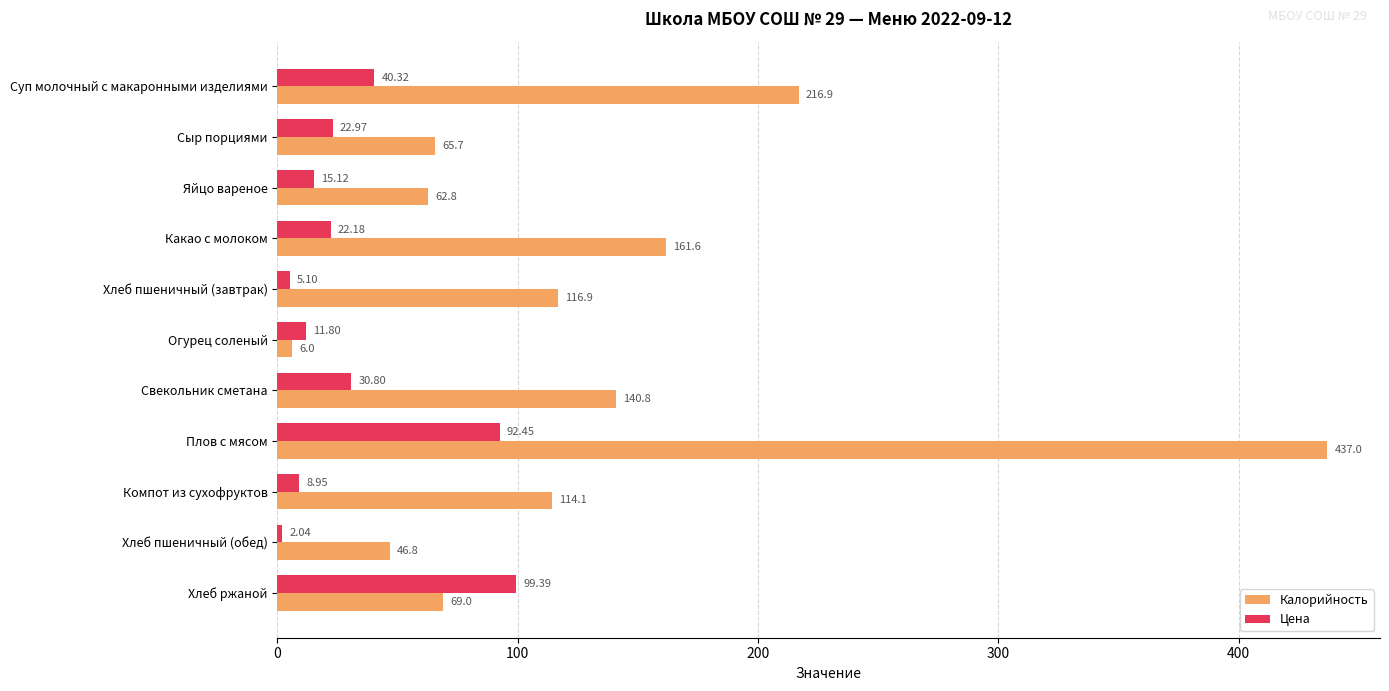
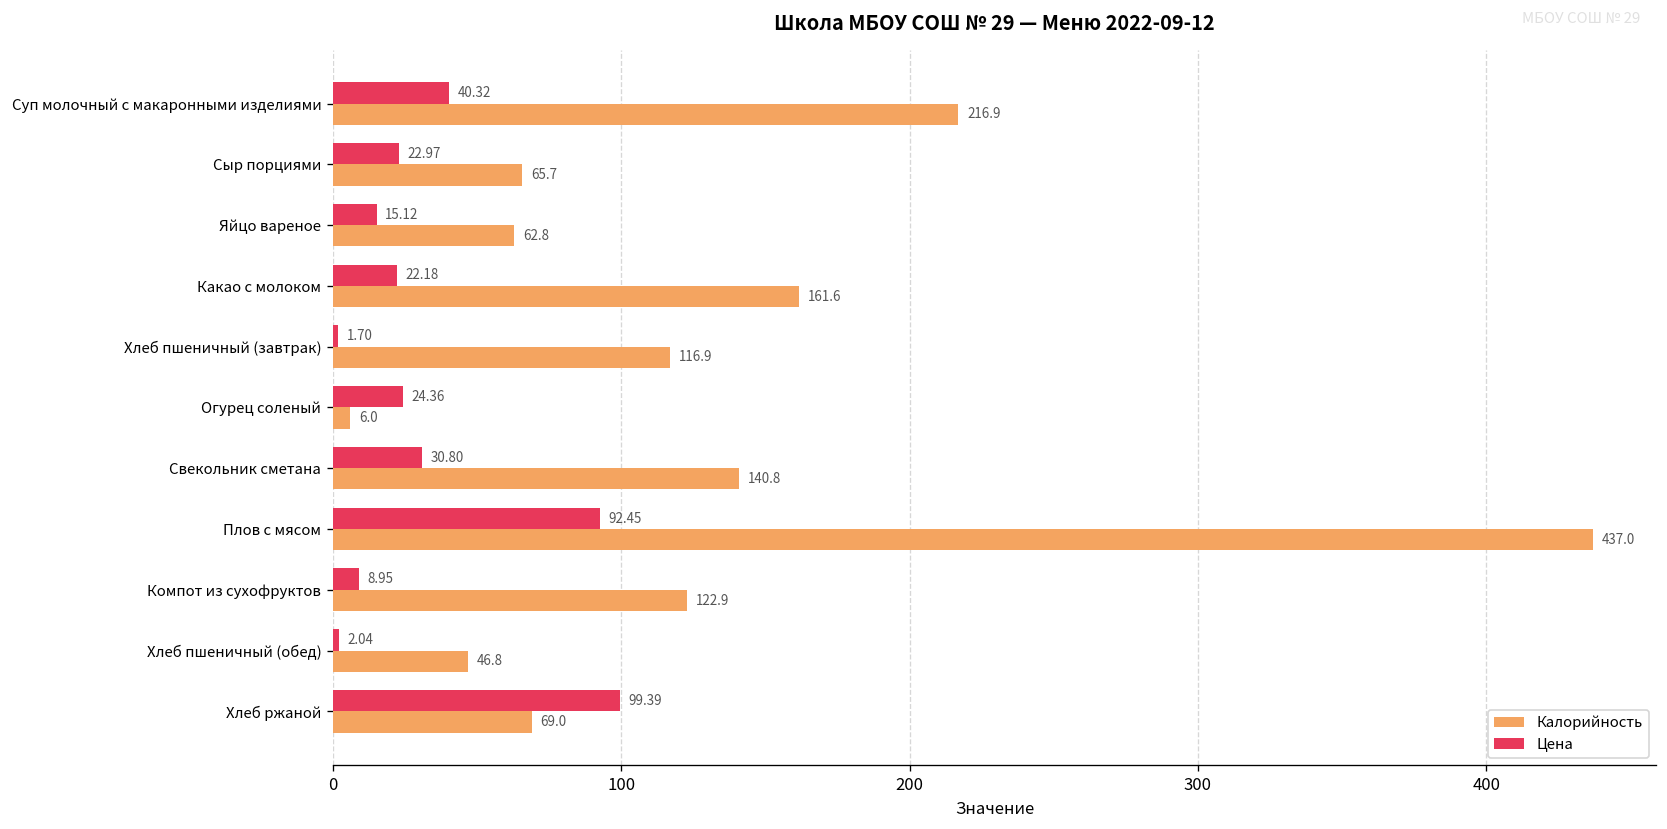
Цена, Хлеб пшеничный (завтрак): 5.10 -> 1.70
Цена, Огурец соленый: 11.80 -> 24.36
Калорийность, Компот из сухофруктов: 114.1 -> 122.9
